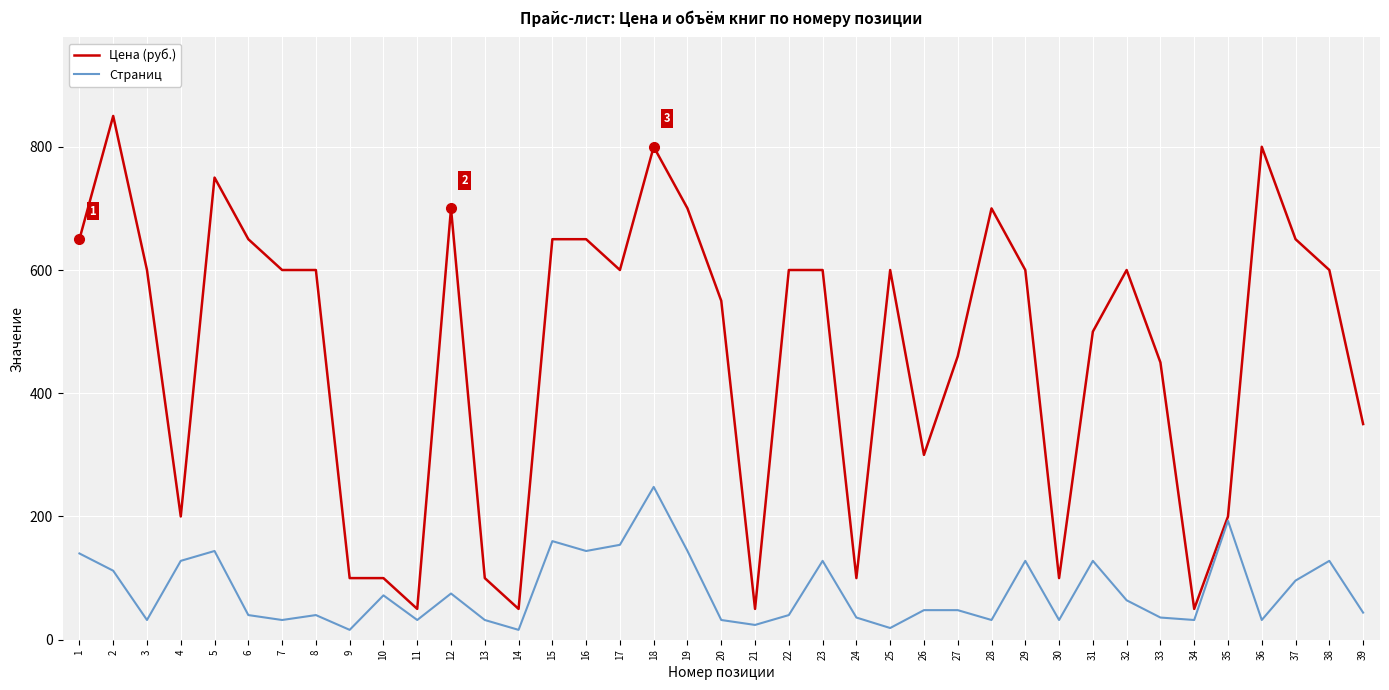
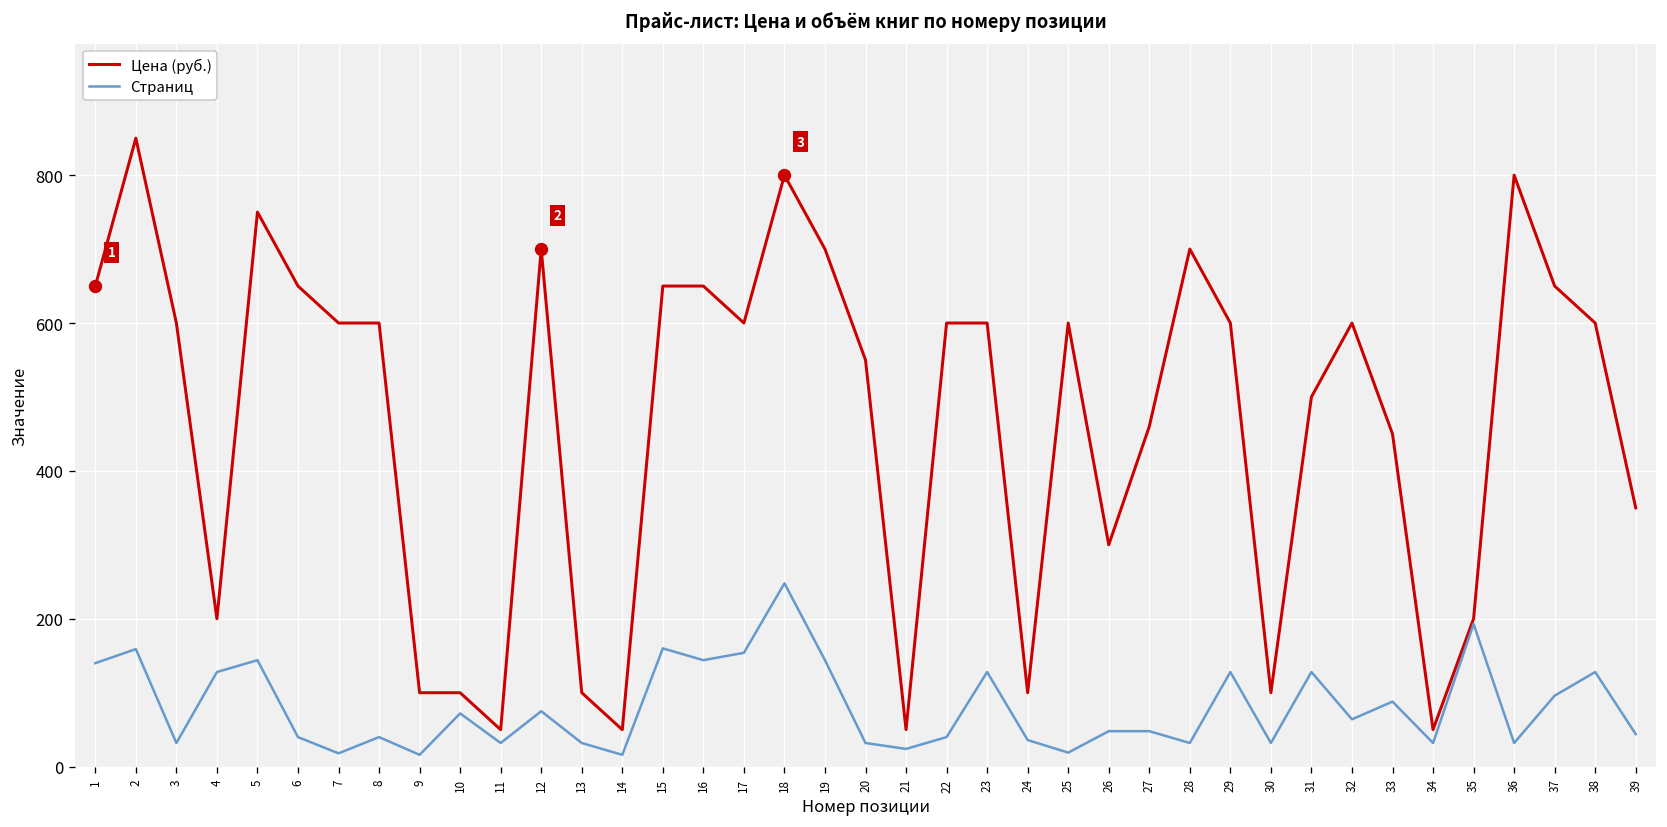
Страниц, 2: 110 -> 160
Страниц, 7: 30 -> 20
Страниц, 33: 40 -> 90
